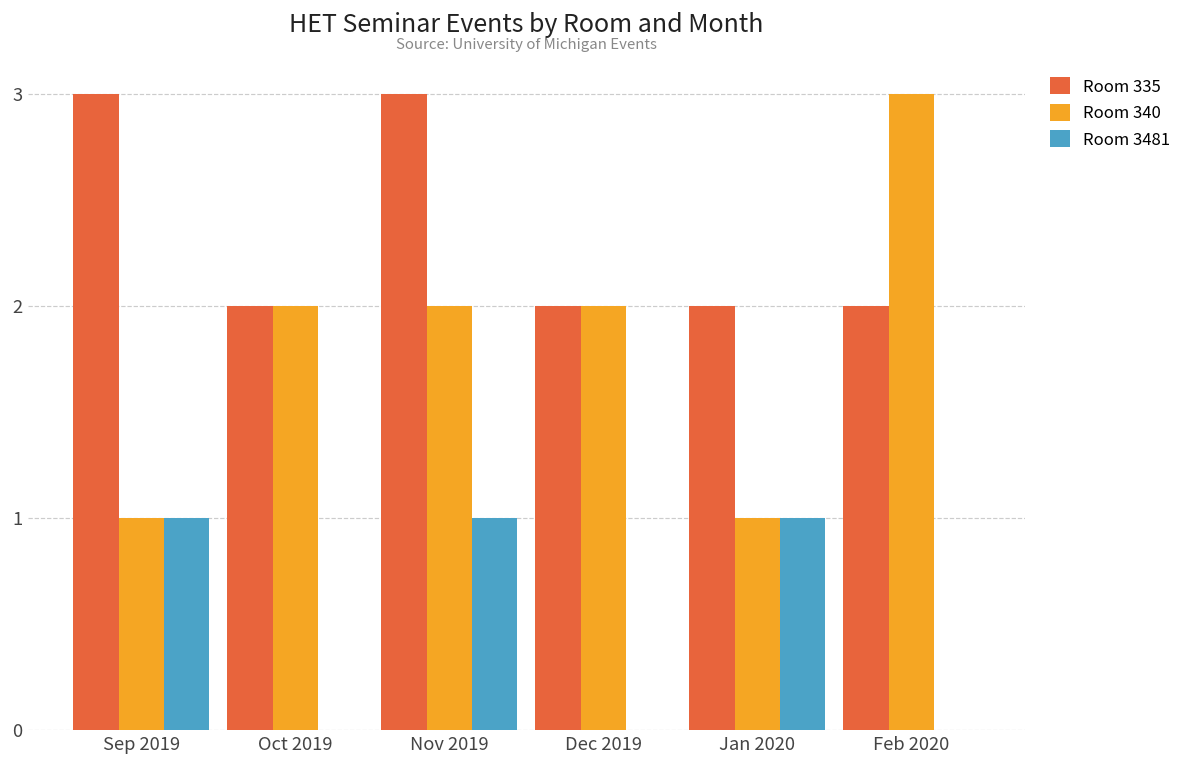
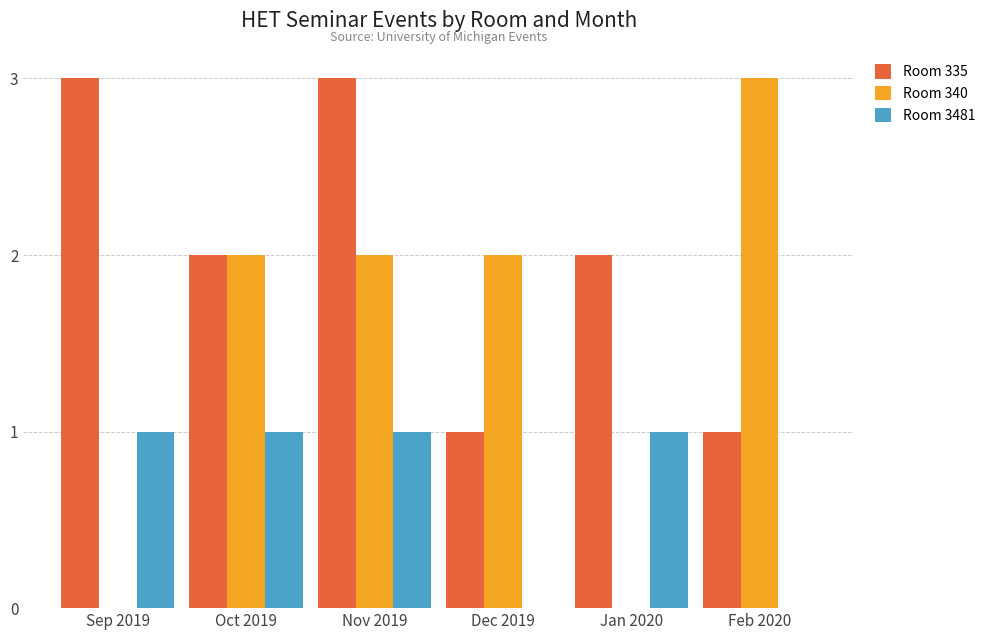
Room 340, Sep 2019: 1 -> 0
Room 3481, Oct 2019: 0 -> 1
Room 335, Dec 2019: 2 -> 1
Room 340, Jan 2020: 1 -> 0
Room 335, Feb 2020: 2 -> 1
